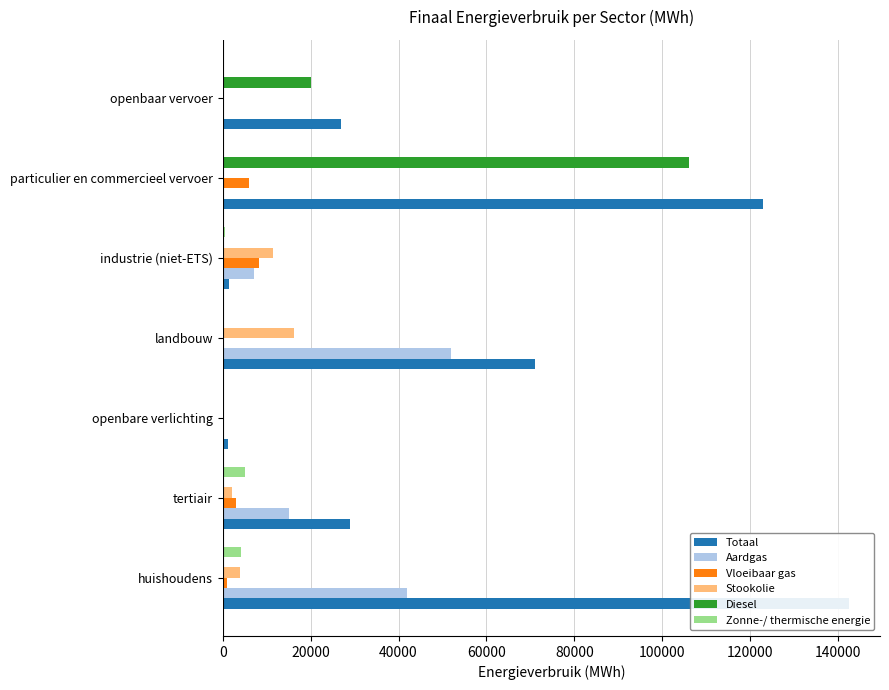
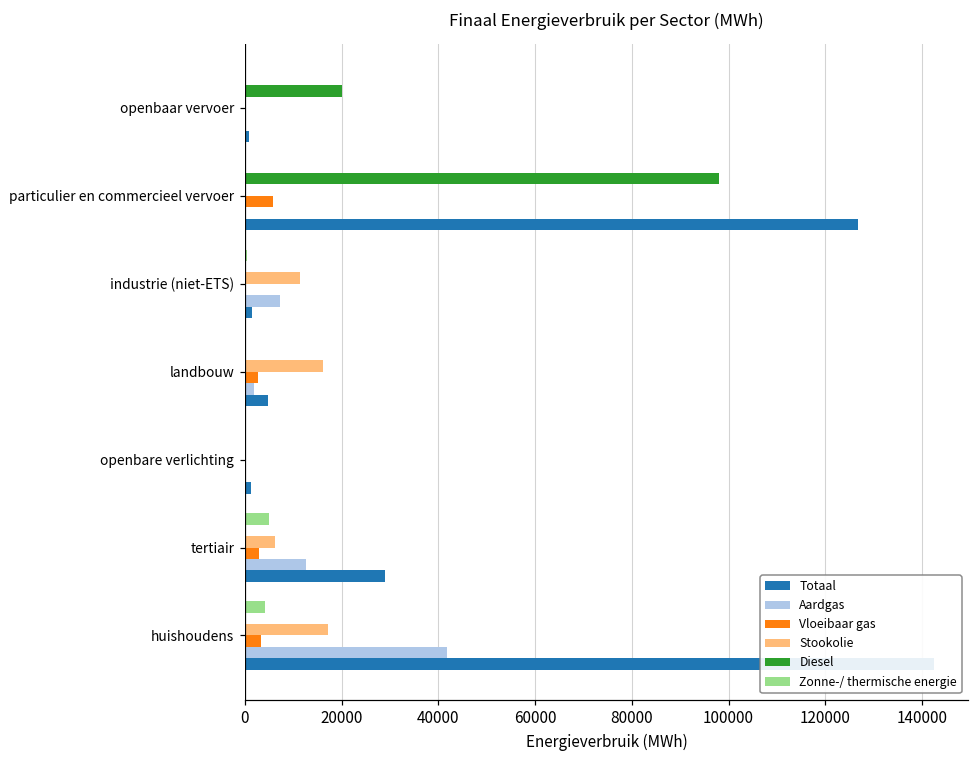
Totaal, openbaar vervoer: 27000 -> 1000
Diesel, particulier en commercieel vervoer: 106000 -> 98000
Totaal, particulier en commercieel vervoer: 123000 -> 127000
Vloeibaar gas, industrie (niet-ETS): 8000 -> 0
Vloeibaar gas, landbouw: 0 -> 3000
Aardgas, landbouw: 52000 -> 2000
Totaal, landbouw: 71000 -> 5000
Stookolie, tertiair: 2000 -> 6000
Aardgas, tertiair: 15000 -> 13000
Stookolie, huishoudens: 4000 -> 17000
Vloeibaar gas, huishoudens: 1000 -> 3000
